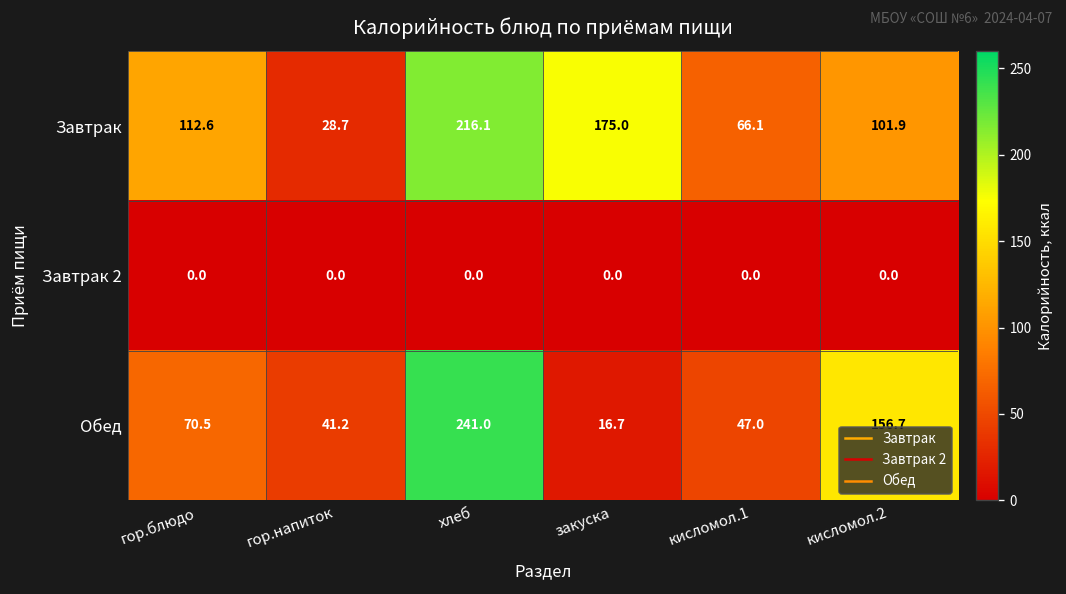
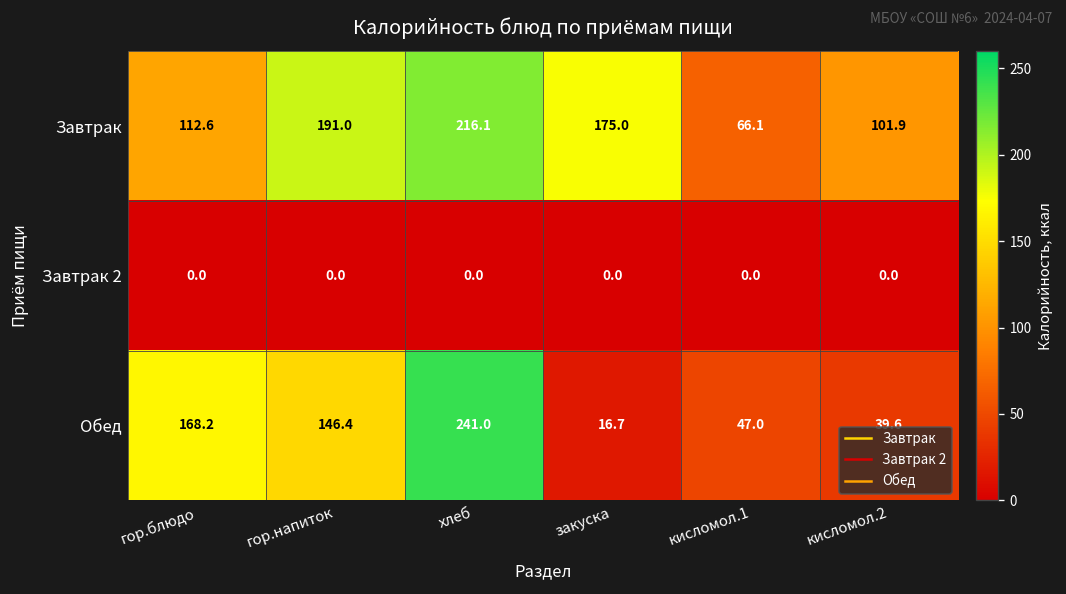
Завтрак, гор.напиток: 28.7 -> 191.0
Обед, гор.блюдо: 70.5 -> 168.2
Обед, гор.напиток: 41.2 -> 146.4
Обед, кисломол.2: 156.7 -> 39.6
